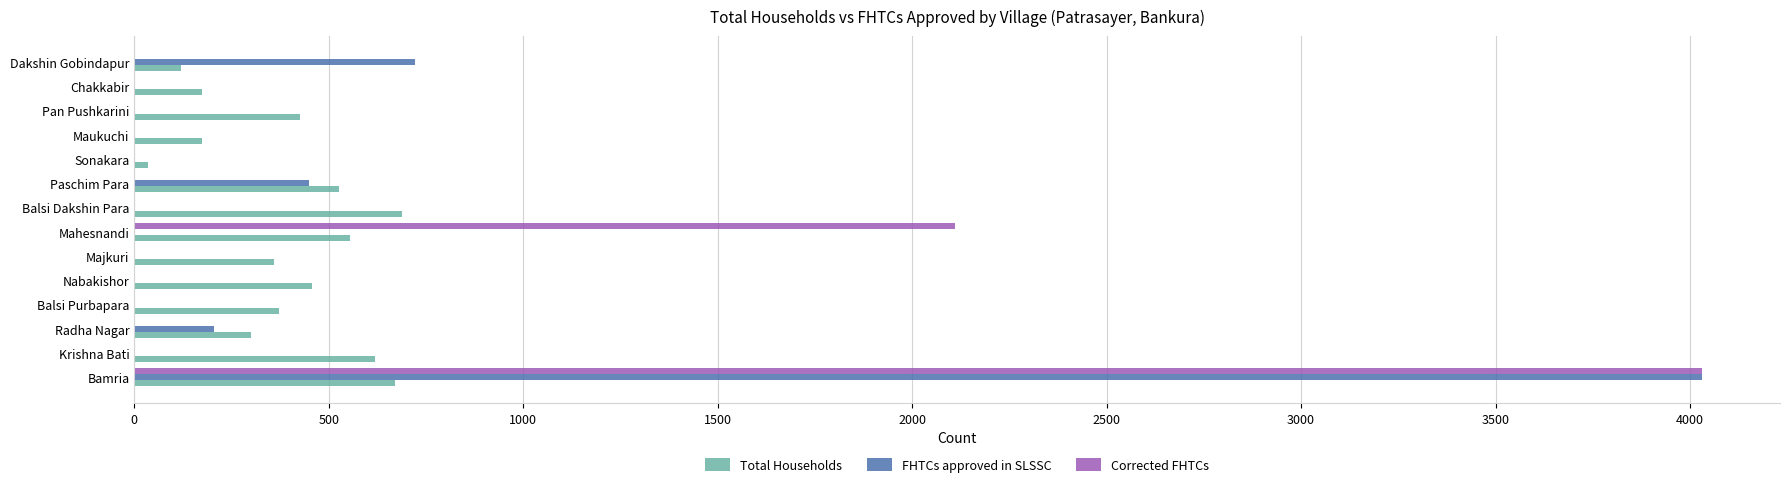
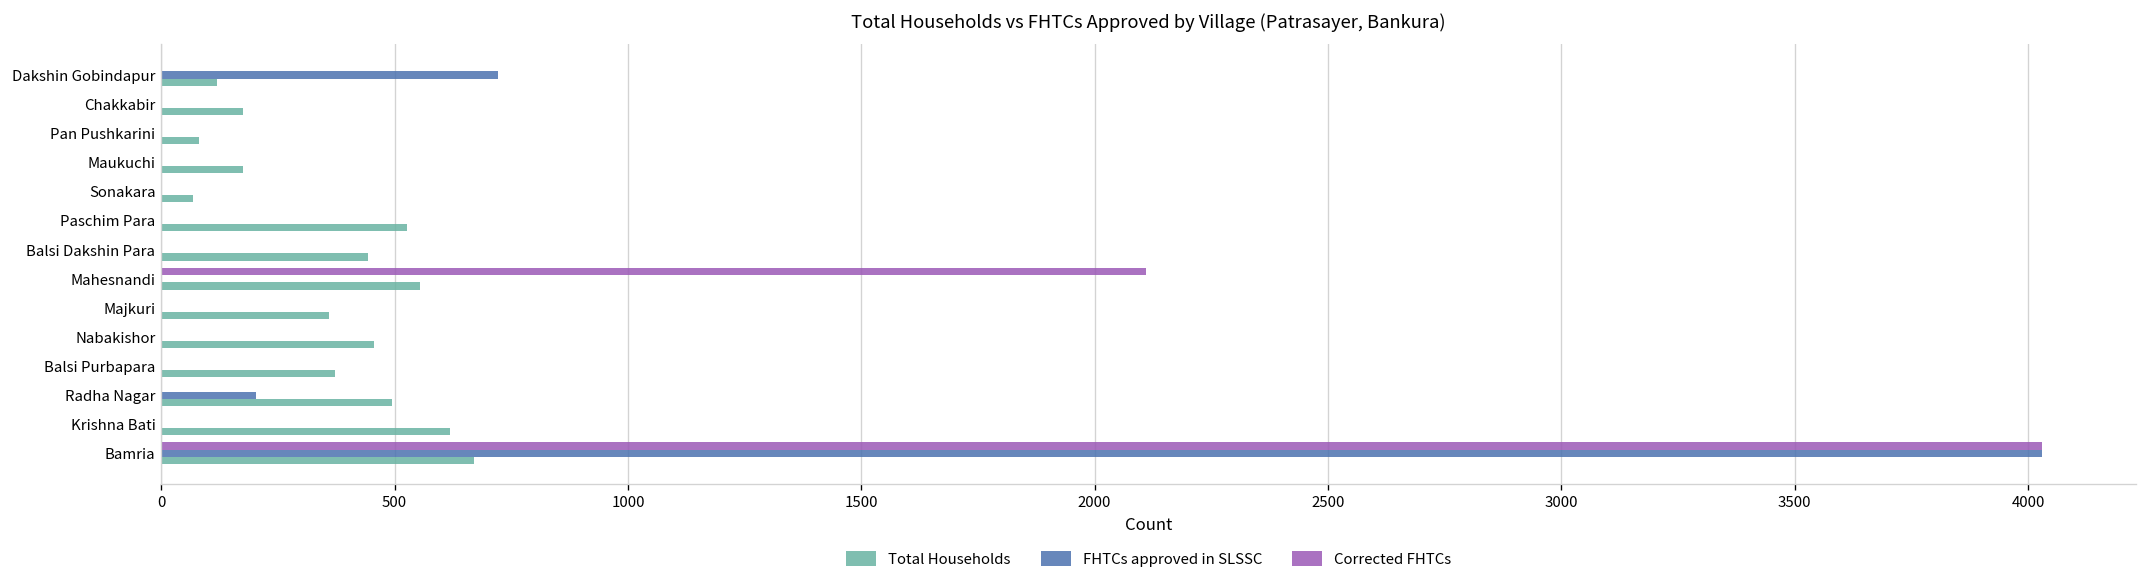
Total Households, Pan Pushkarini: 430 -> 80
Total Households, Sonakara: 30 -> 70
FHTCs approved in SLSSC, Paschim Para: 450 -> 0
Total Households, Balsi Dakshin Para: 690 -> 440
Total Households, Radha Nagar: 300 -> 490
